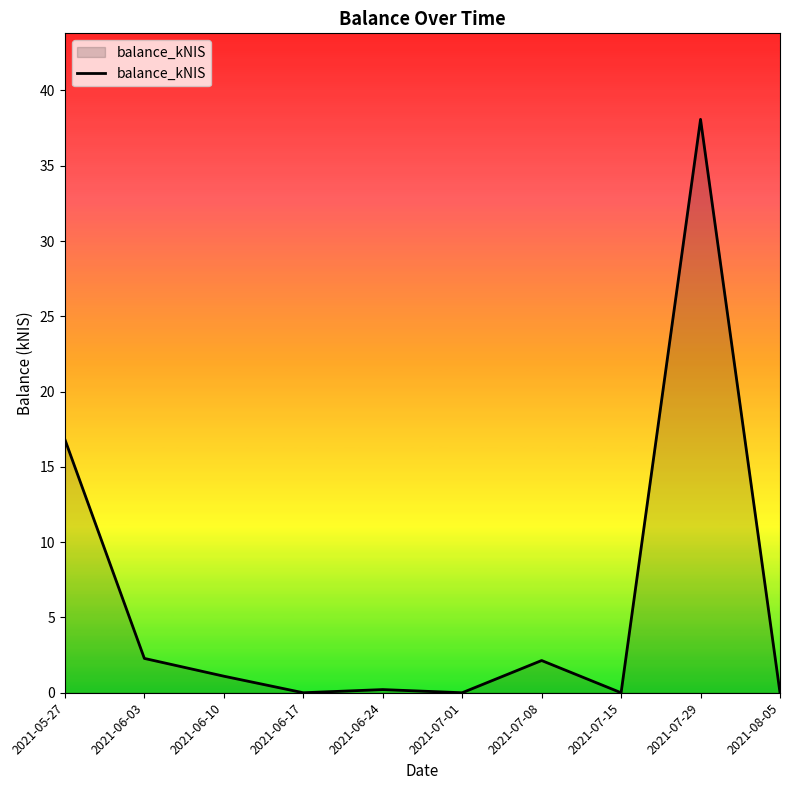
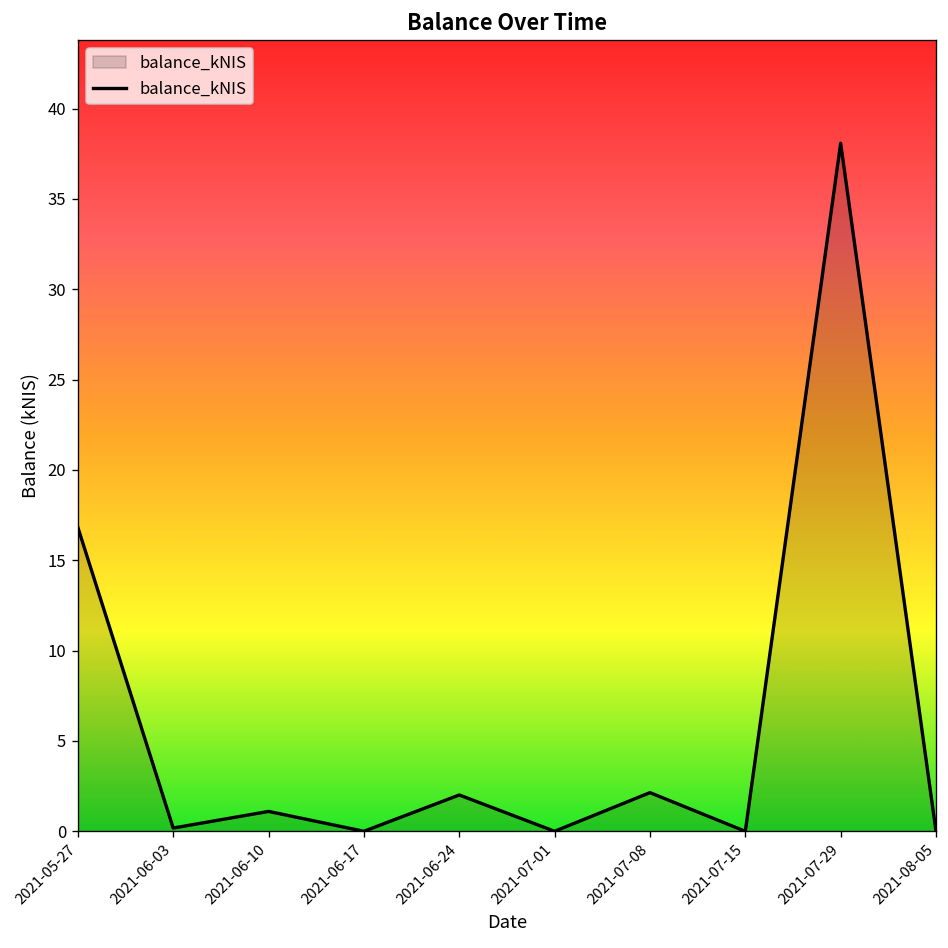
2021-06-03: 2.3 -> 0.2
2021-06-24: 0.2 -> 2.0
